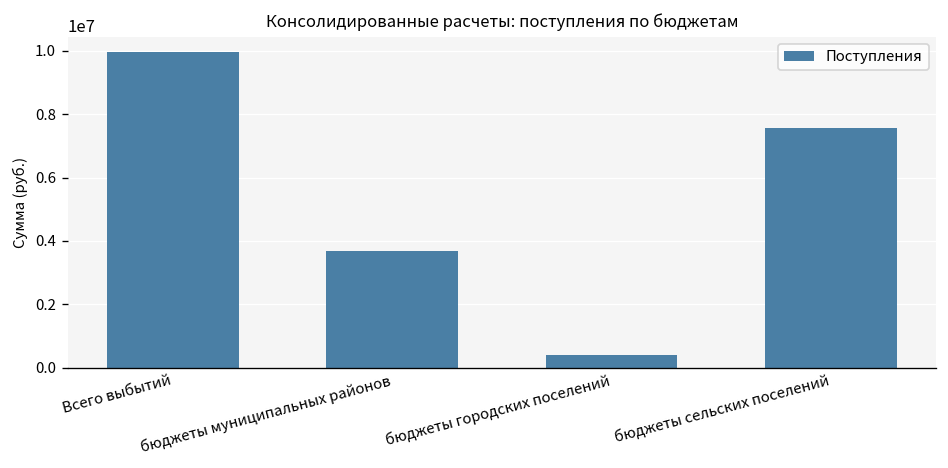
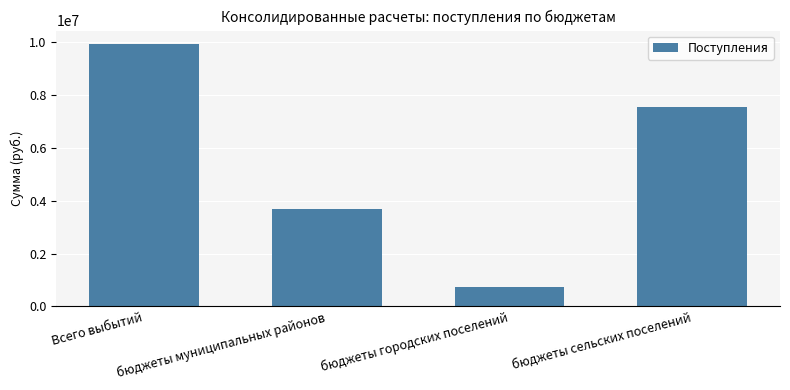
бюджеты городских поселений: 400000 -> 700000
